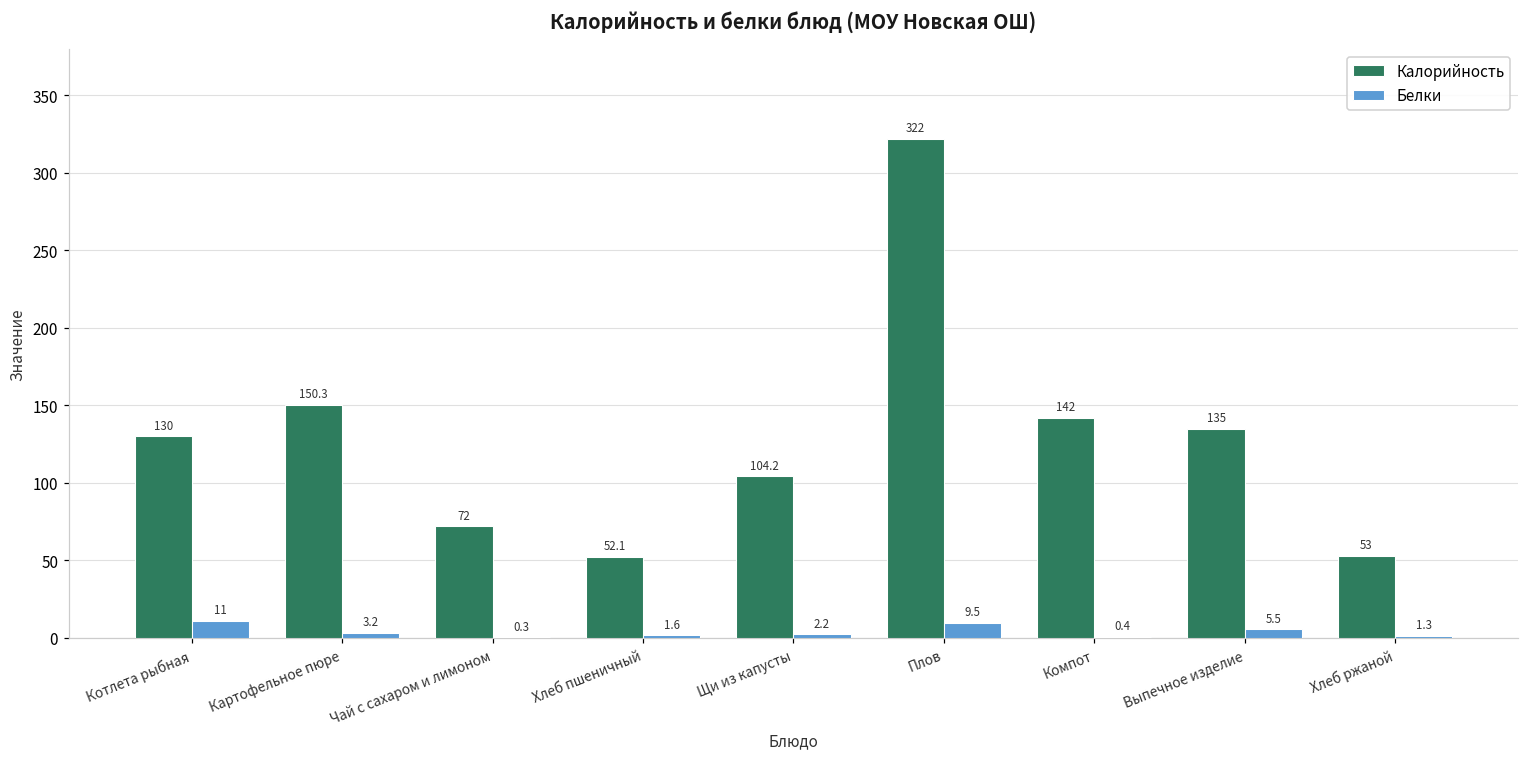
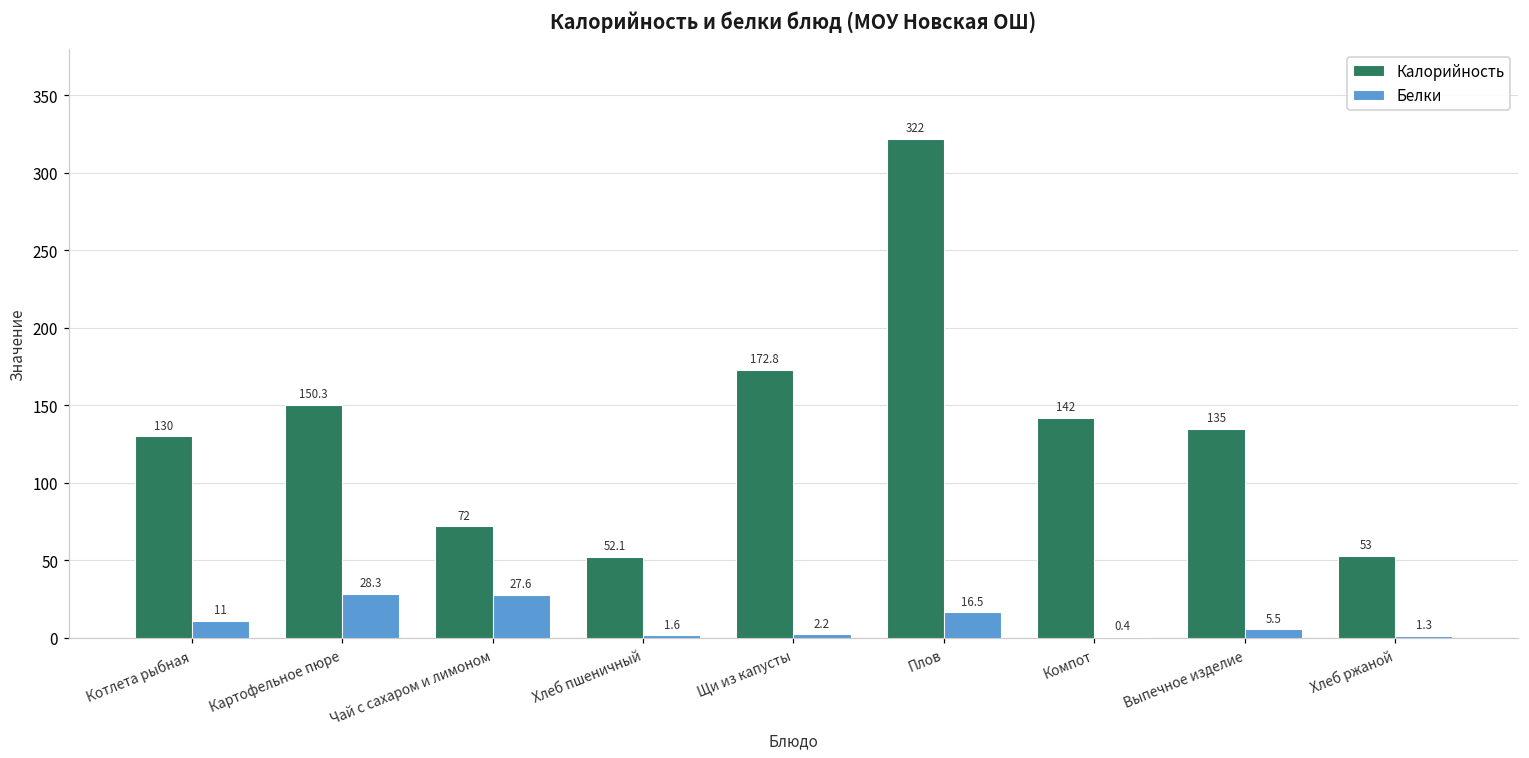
Белки, Картофельное пюре: 3.2 -> 28.3
Белки, Чай с сахаром и лимоном: 0.3 -> 27.6
Калорийность, Щи из капусты: 104.2 -> 172.8
Белки, Плов: 9.5 -> 16.5
